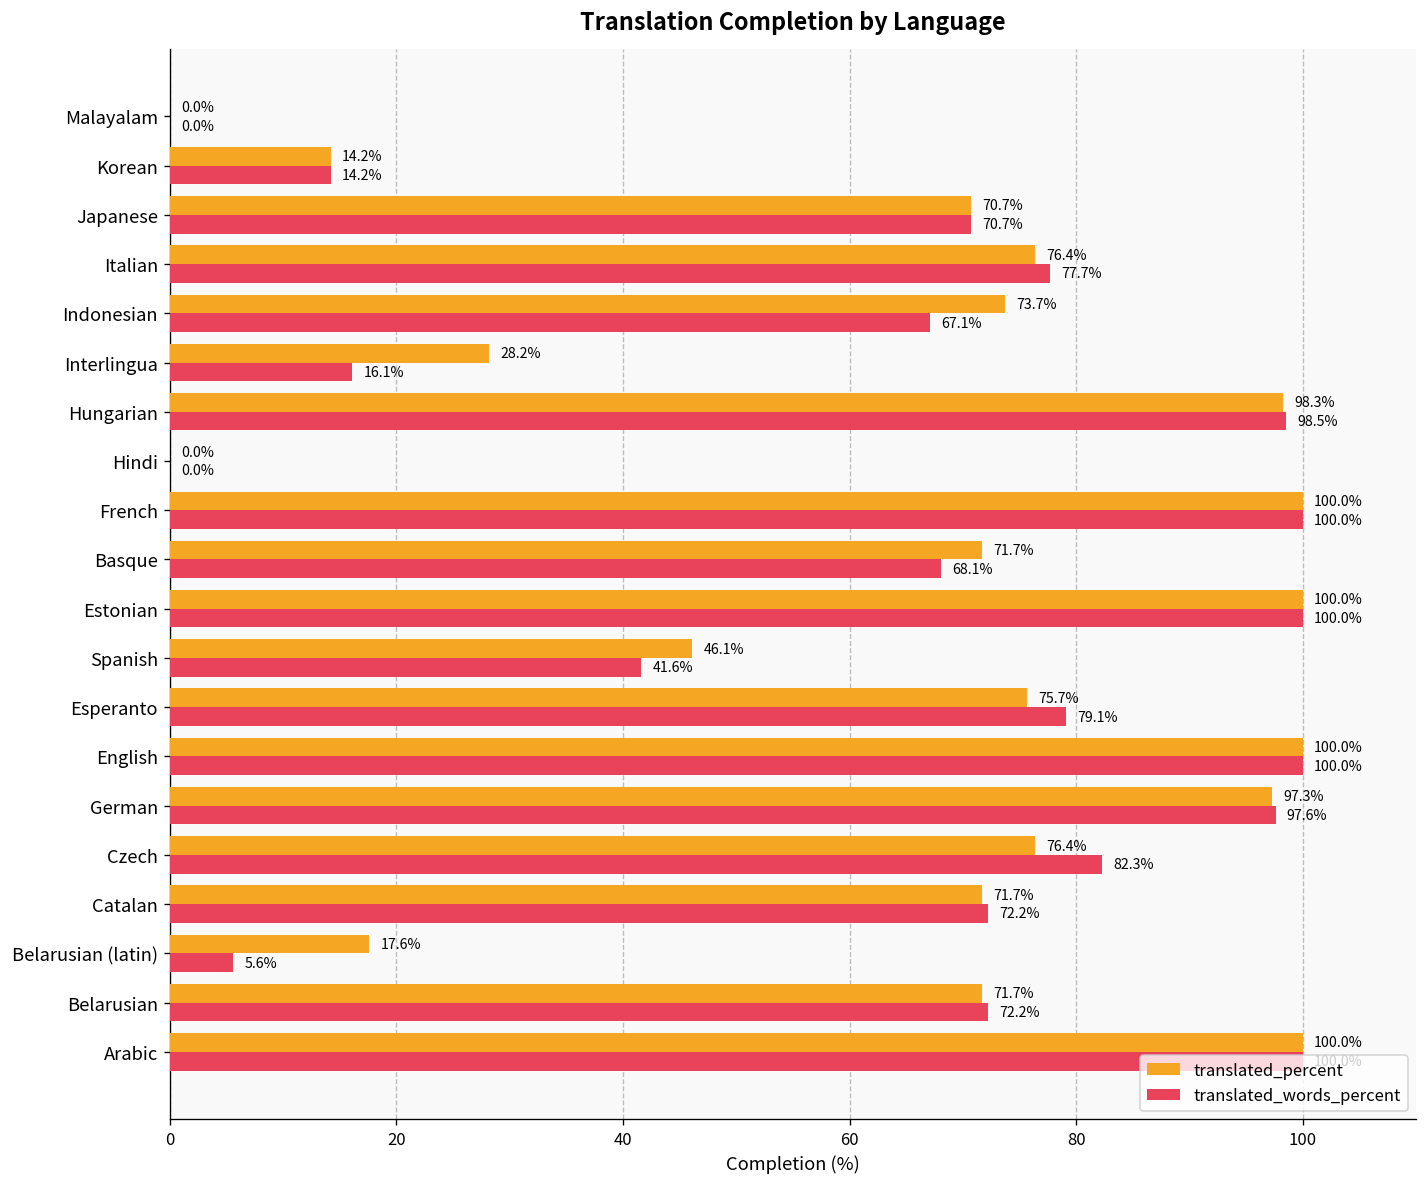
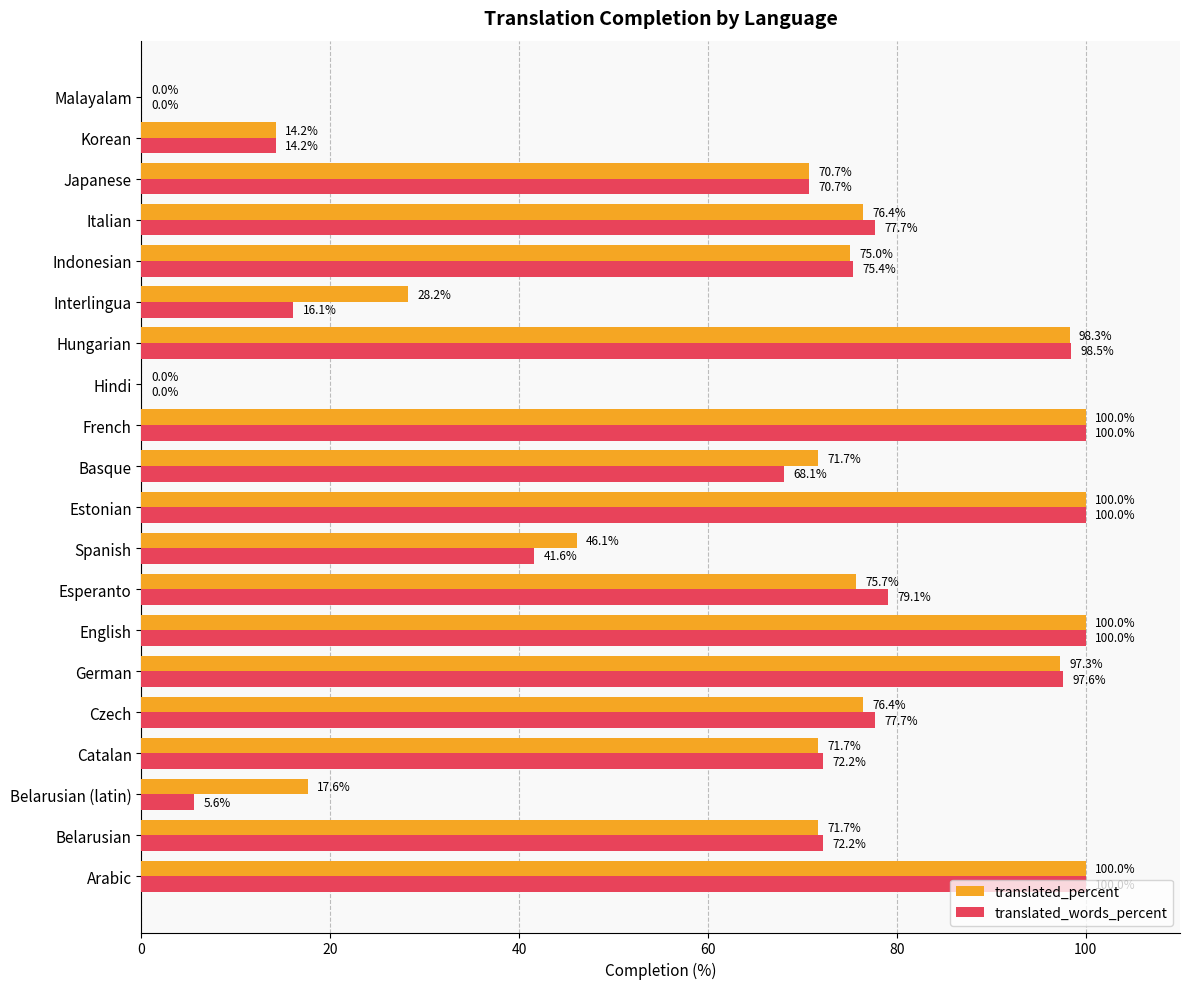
translated_percent, Indonesian: 73.7% -> 75.0%
translated_words_percent, Indonesian: 67.1% -> 75.4%
translated_words_percent, Czech: 82.3% -> 77.7%
